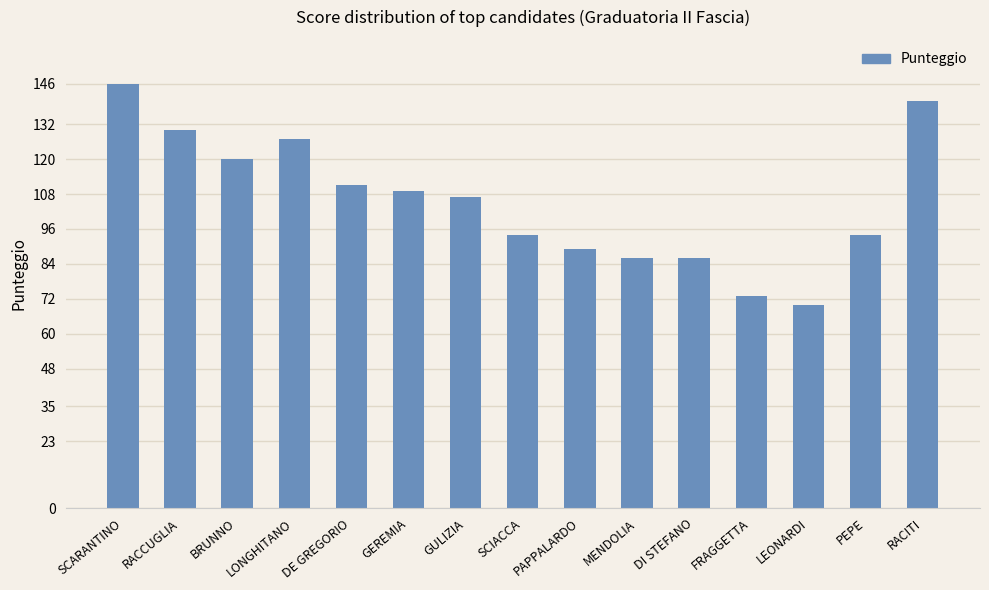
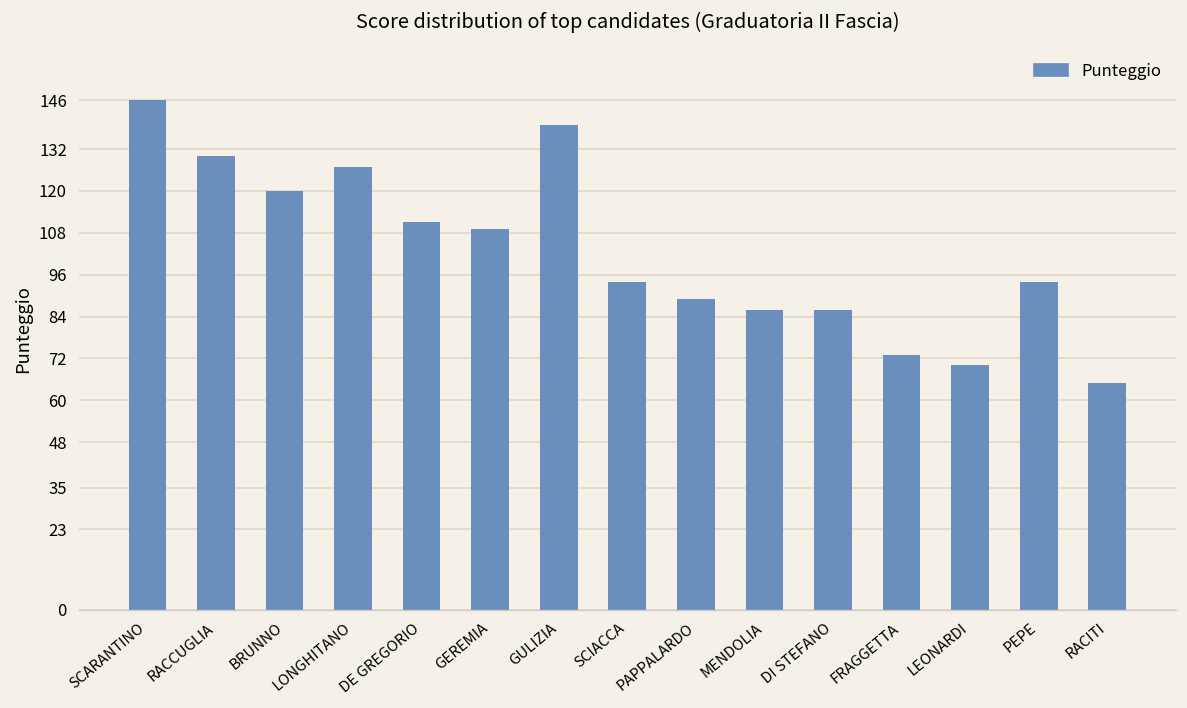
GULIZIA: 107 -> 139
RACITI: 140 -> 65
